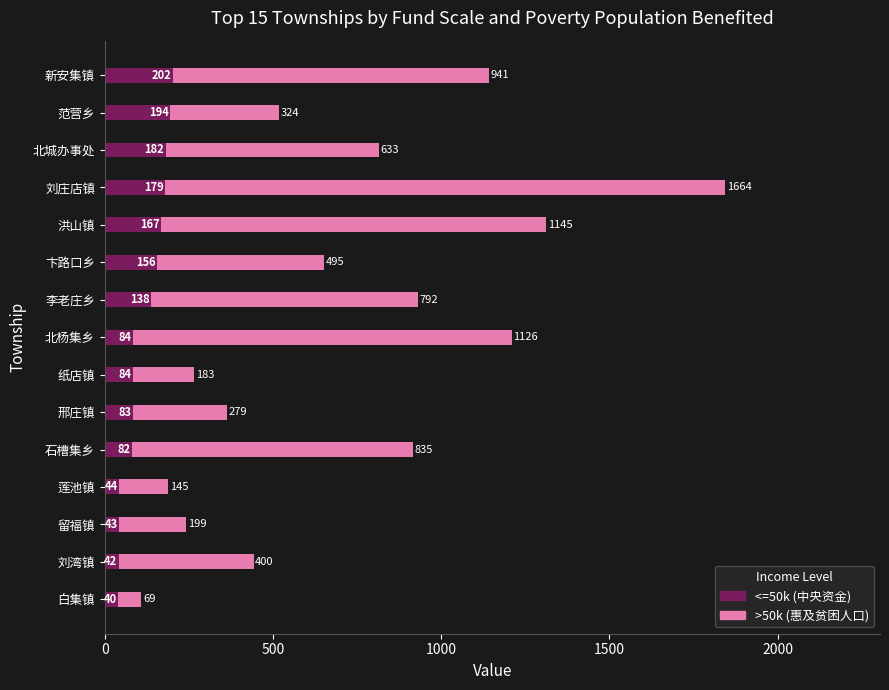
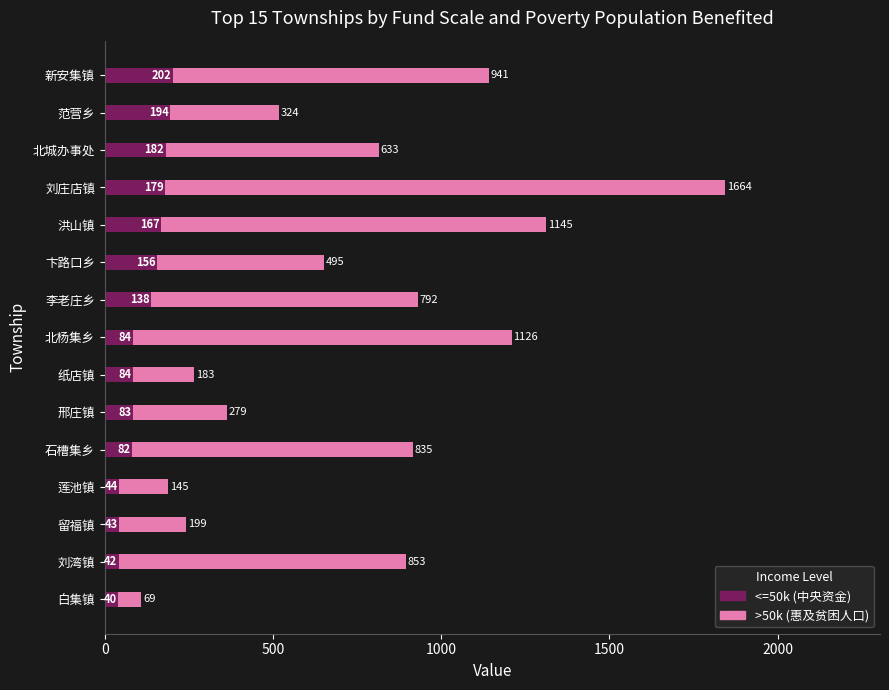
>50k (惠及贫困人口), 刘湾镇: 400 -> 853
